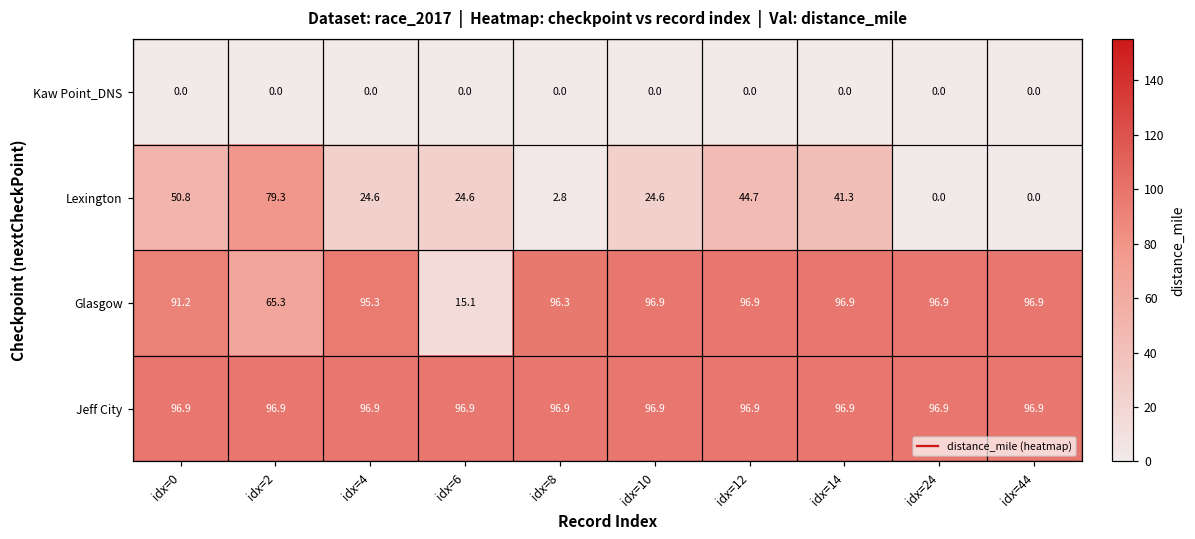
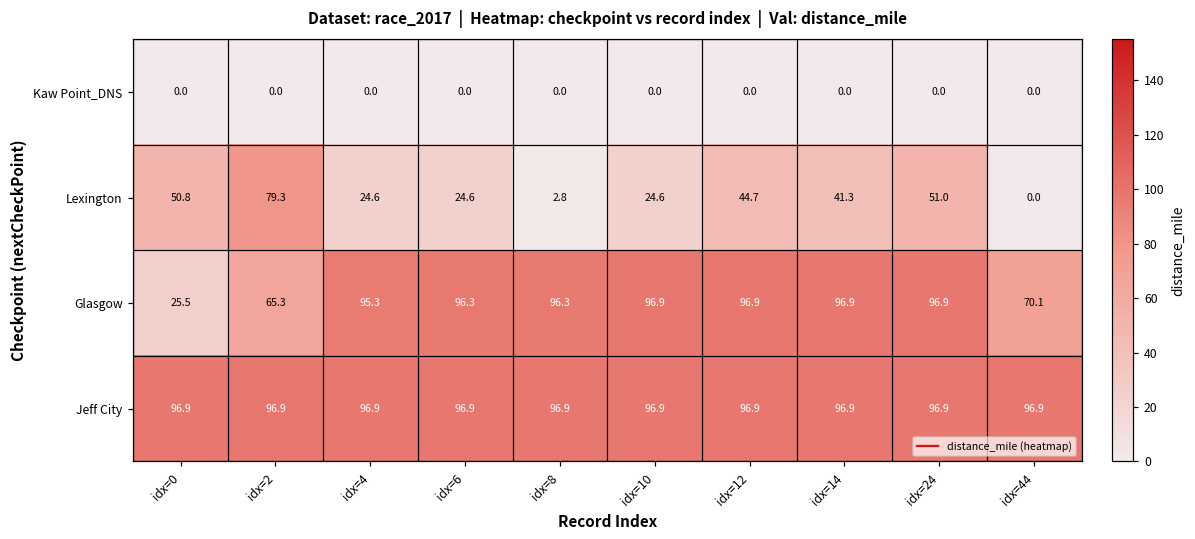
Lexington, idx=24: 0.0 -> 51.0
Glasgow, idx=0: 91.2 -> 25.5
Glasgow, idx=6: 15.1 -> 96.3
Glasgow, idx=44: 96.9 -> 70.1
